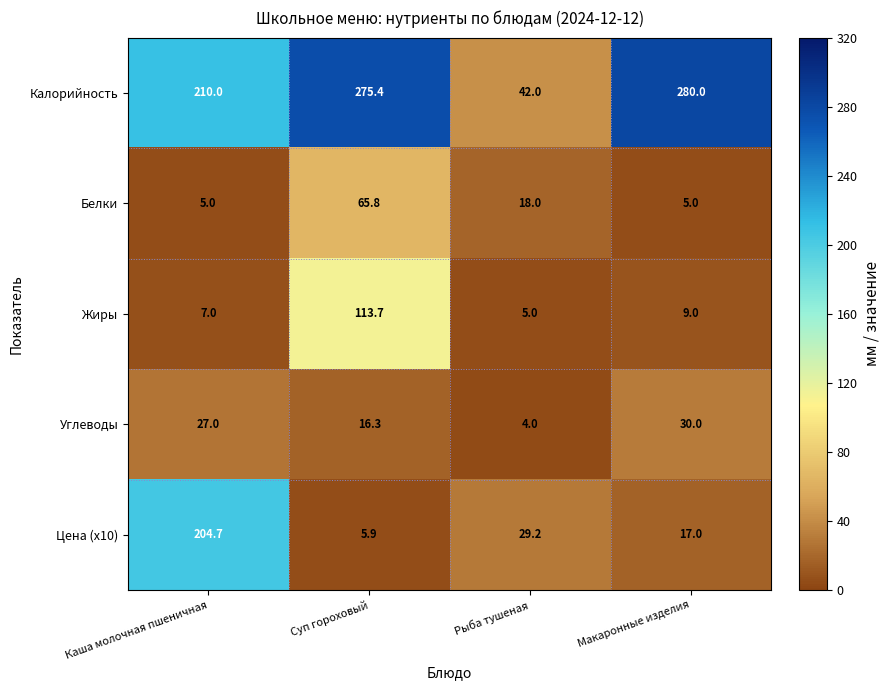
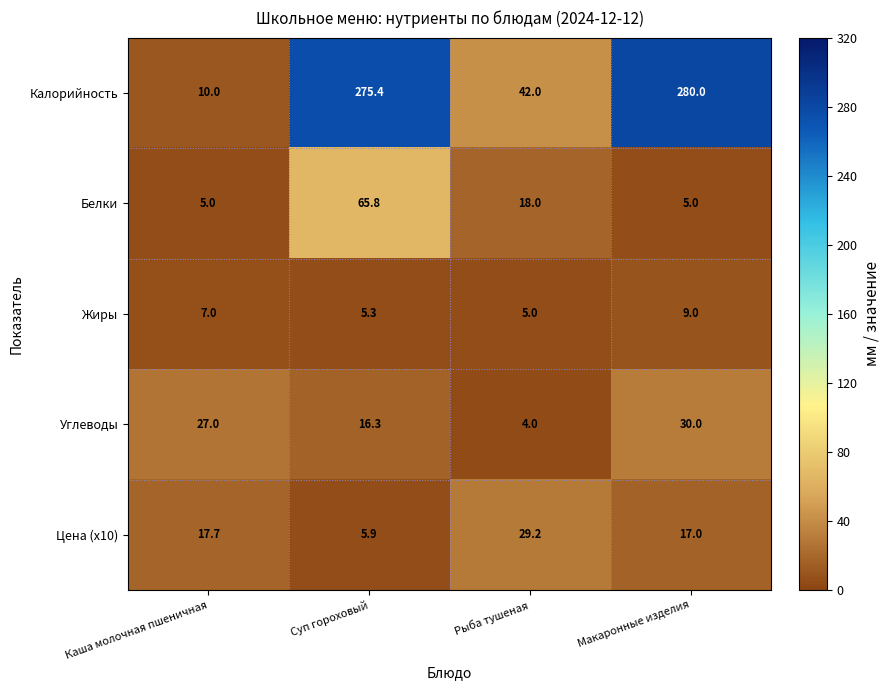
Калорийность, Каша молочная пшеничная: 210.0 -> 10.0
Жиры, Суп гороховый: 113.7 -> 5.3
Цена (x10), Каша молочная пшеничная: 204.7 -> 17.7
